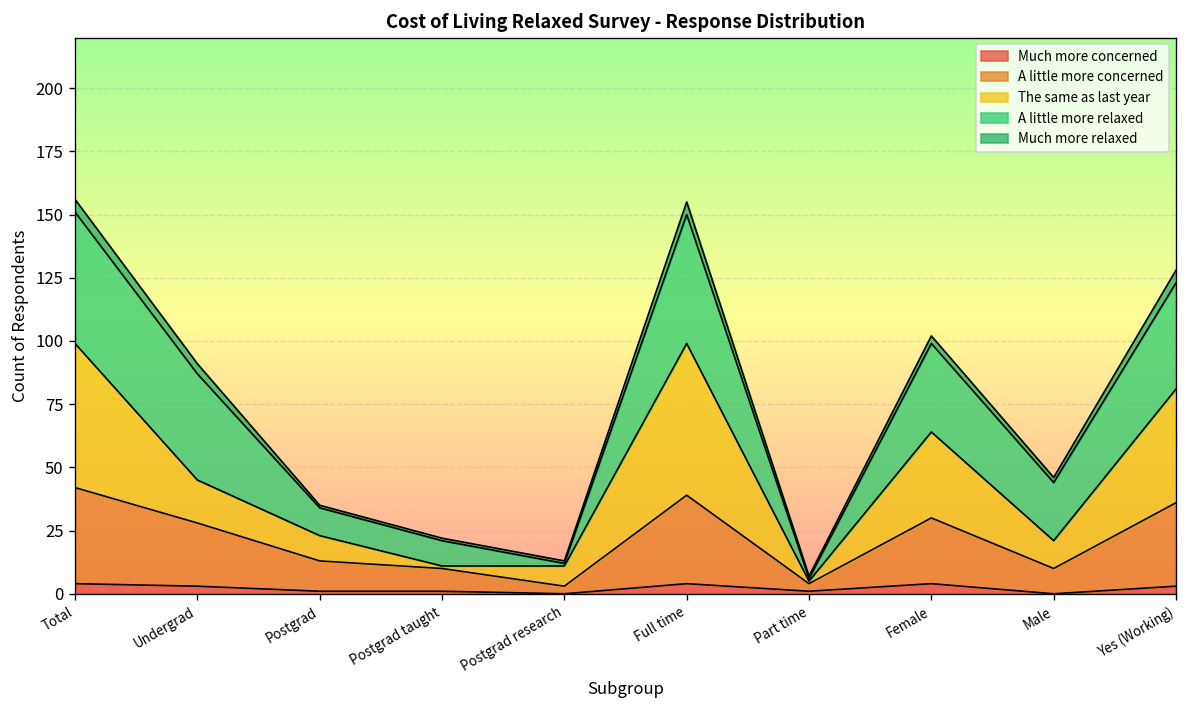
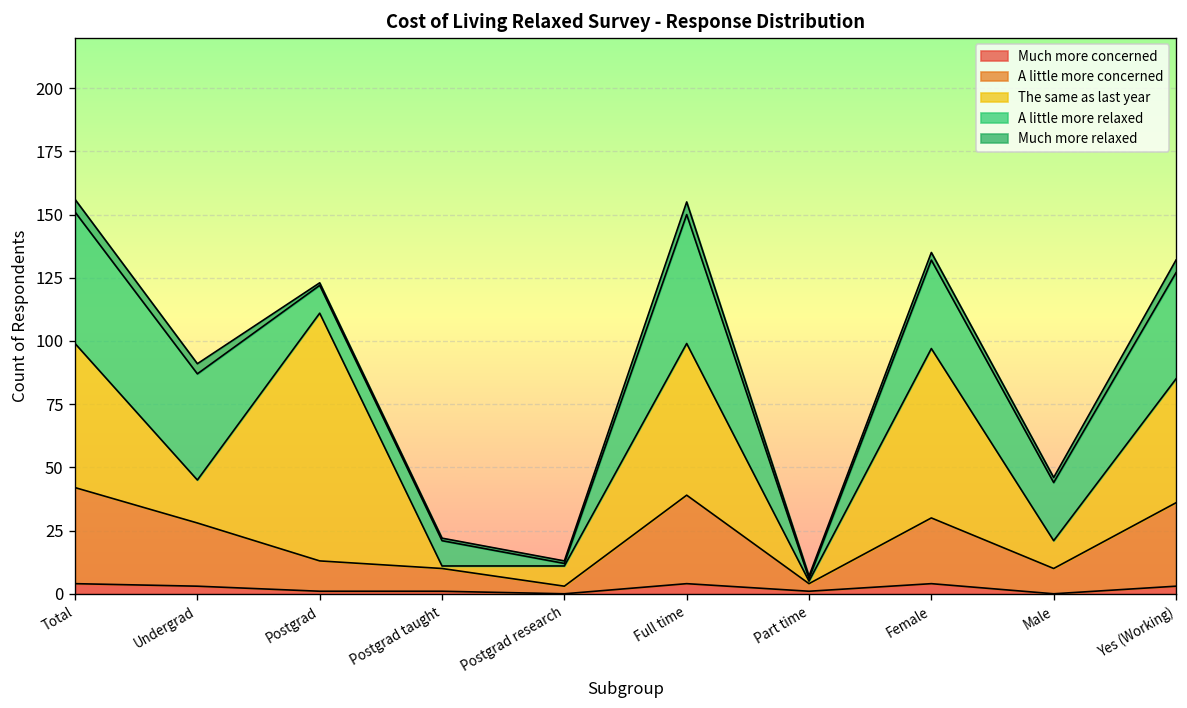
The same as last year, Postgrad: 10 -> 98
The same as last year, Female: 34 -> 67
The same as last year, Yes (Working): 45 -> 49
